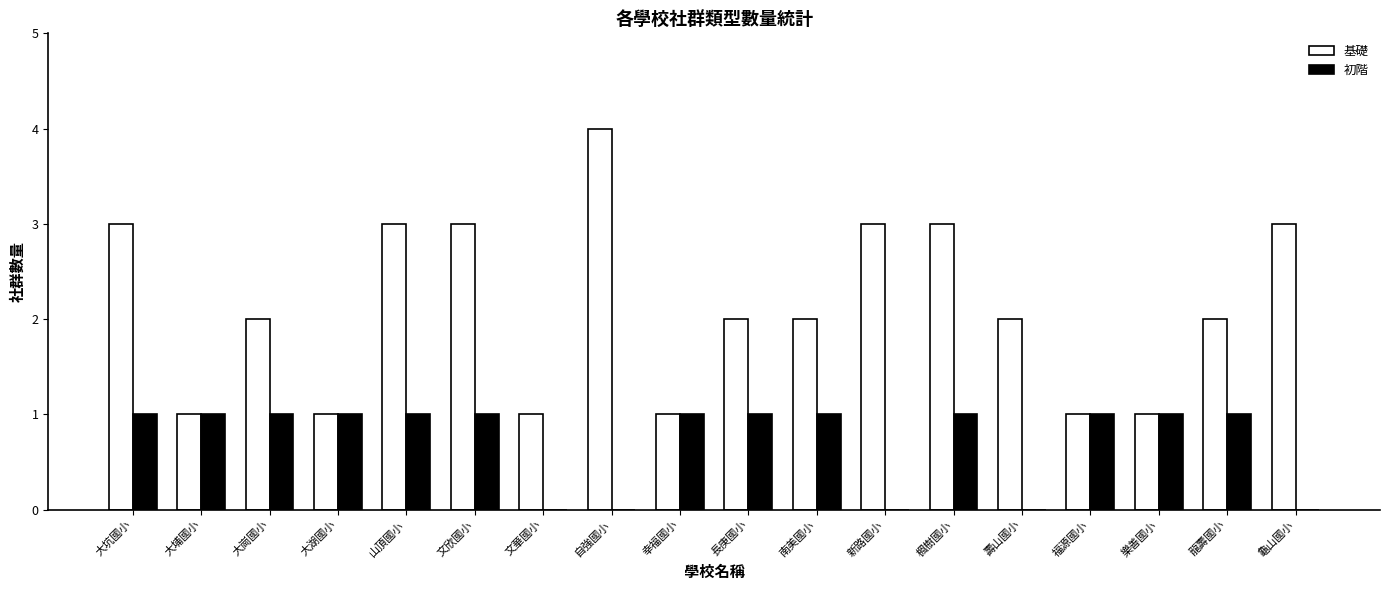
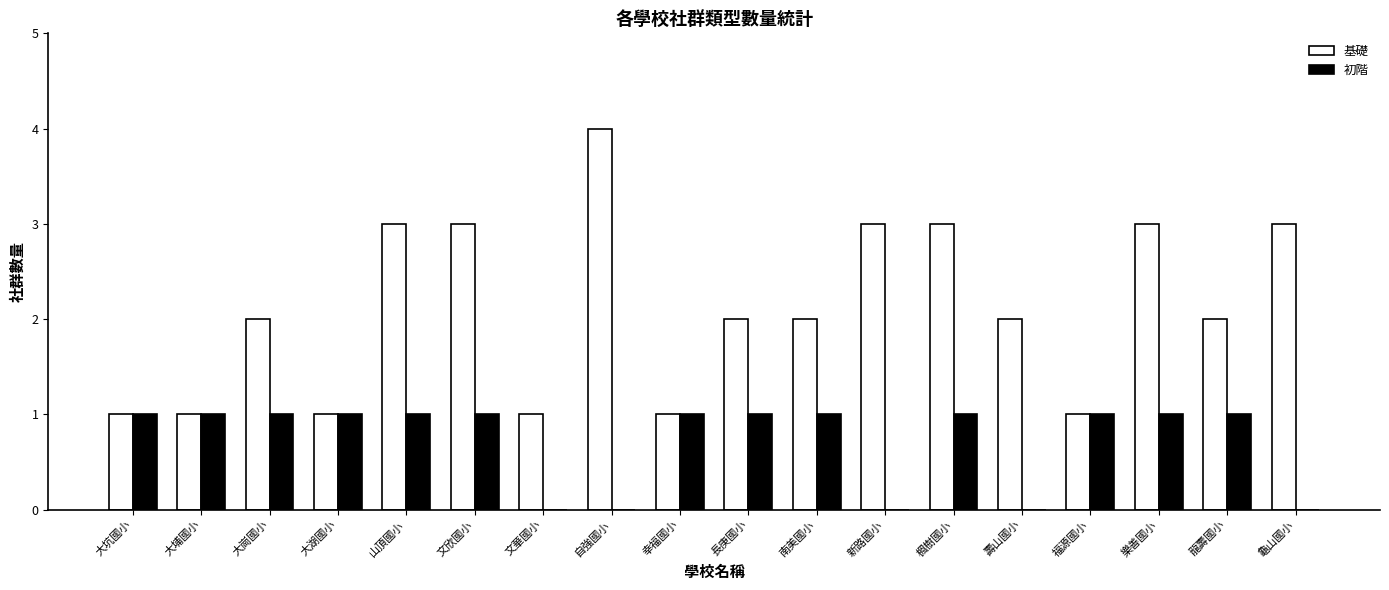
基礎, 大坑國小: 3 -> 1
基礎, 樂善國小: 1 -> 3
